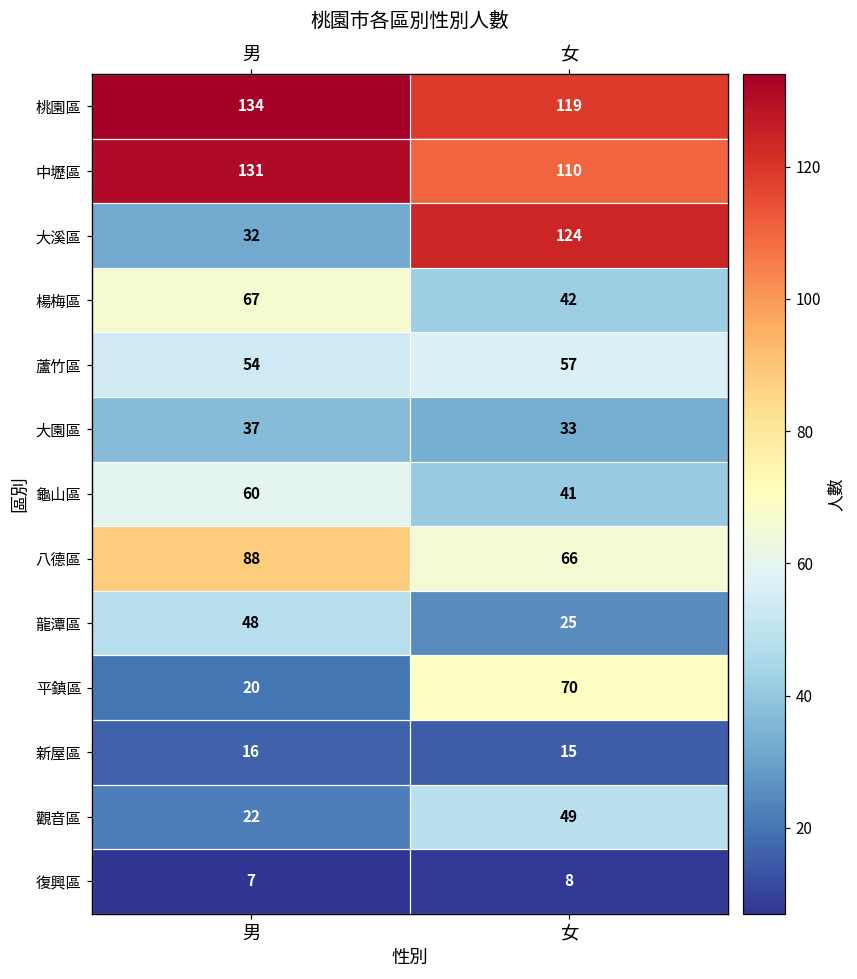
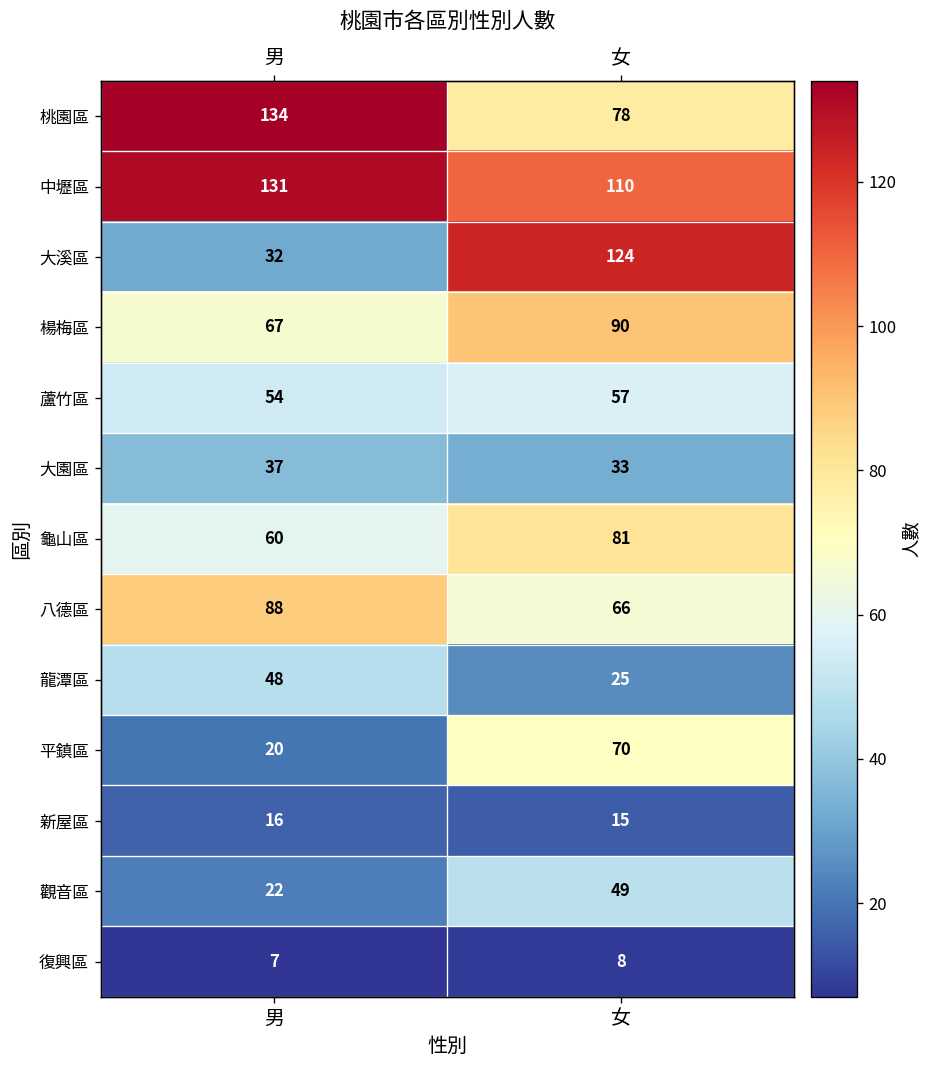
桃園區, 女: 119 -> 78
楊梅區, 女: 42 -> 90
龜山區, 女: 41 -> 81
